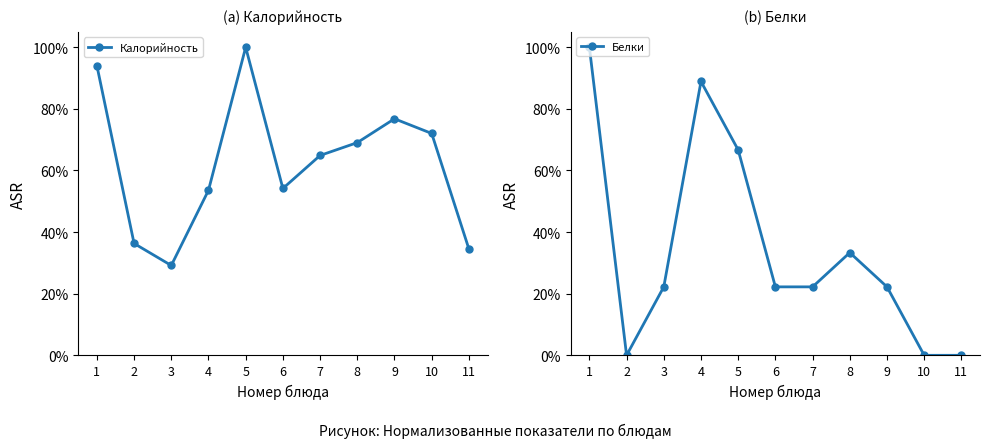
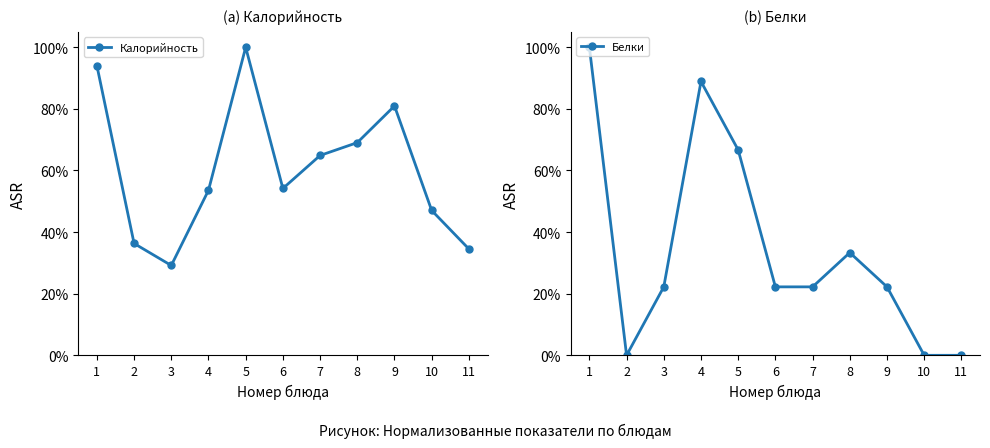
(a) Калорийность, 9: 77% -> 81%
(a) Калорийность, 10: 72% -> 47%
